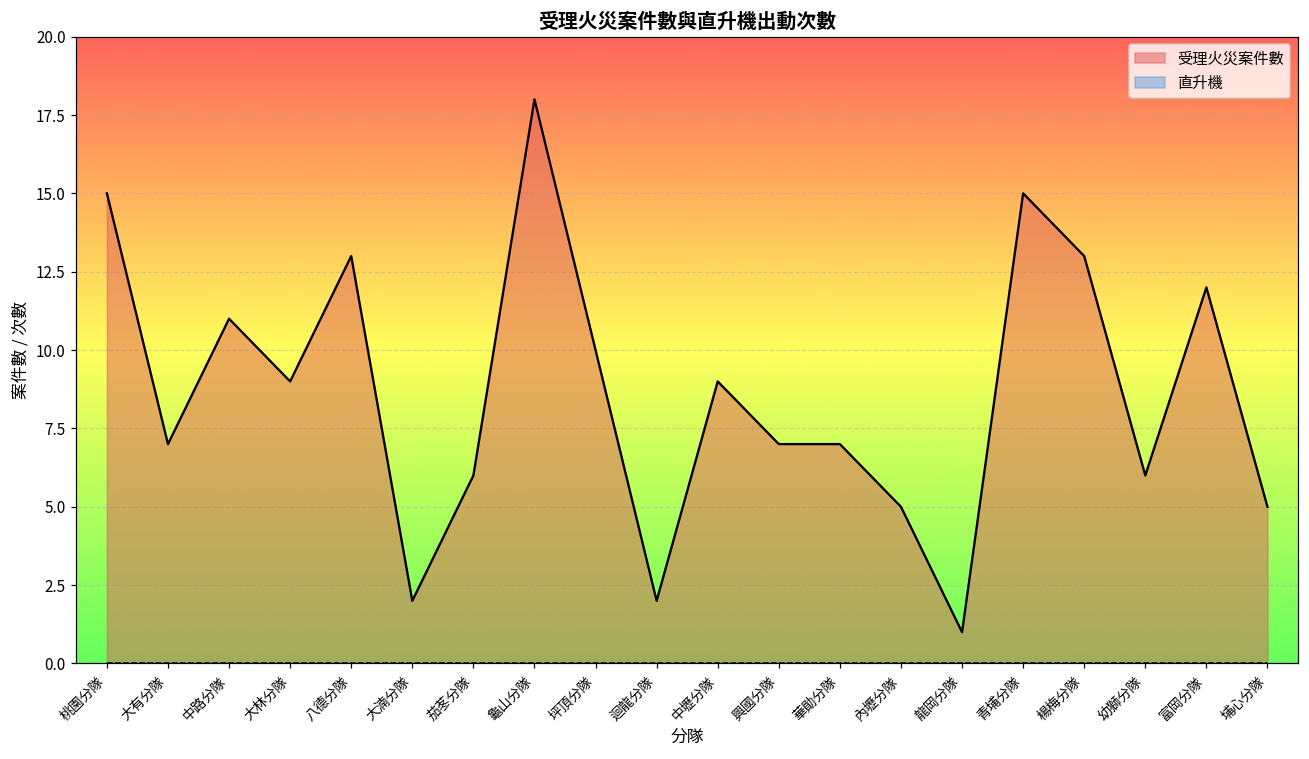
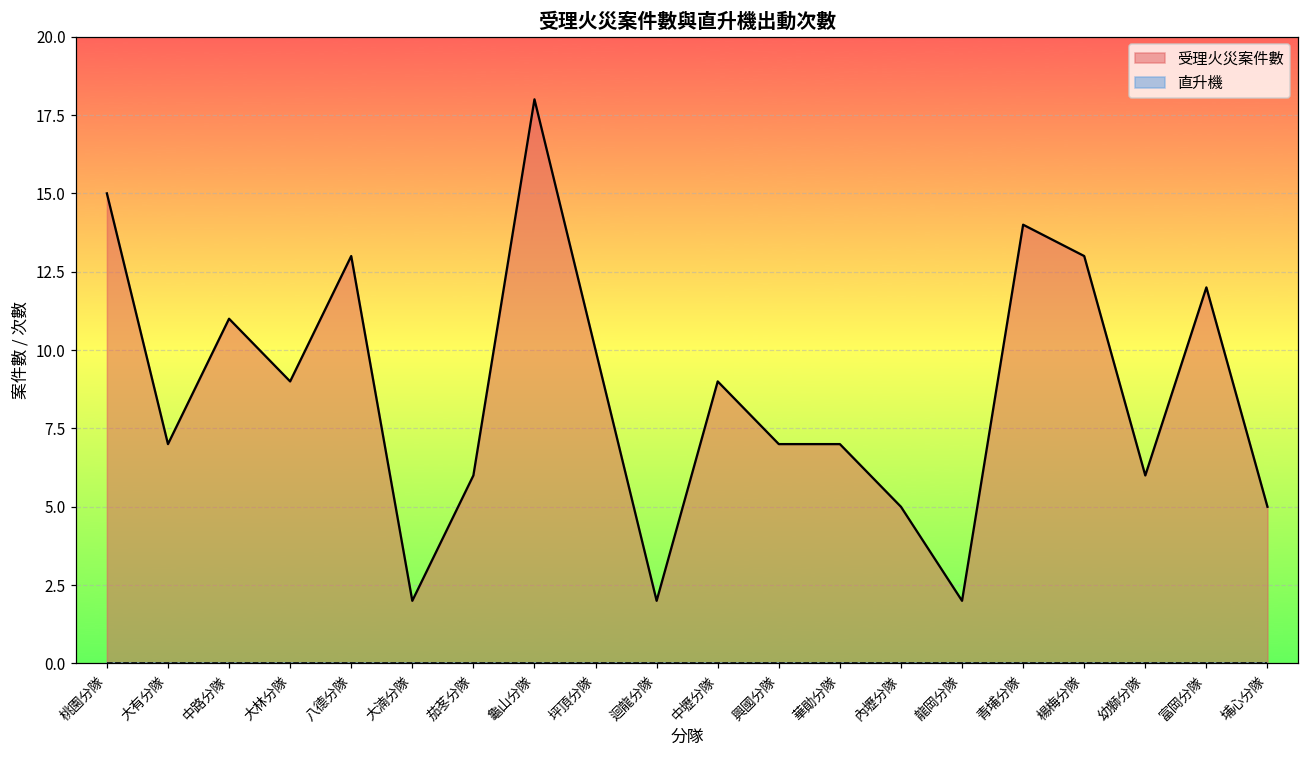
受理火災案件數, 龍岡分隊: 1 -> 2
受理火災案件數, 青埔分隊: 15 -> 14
